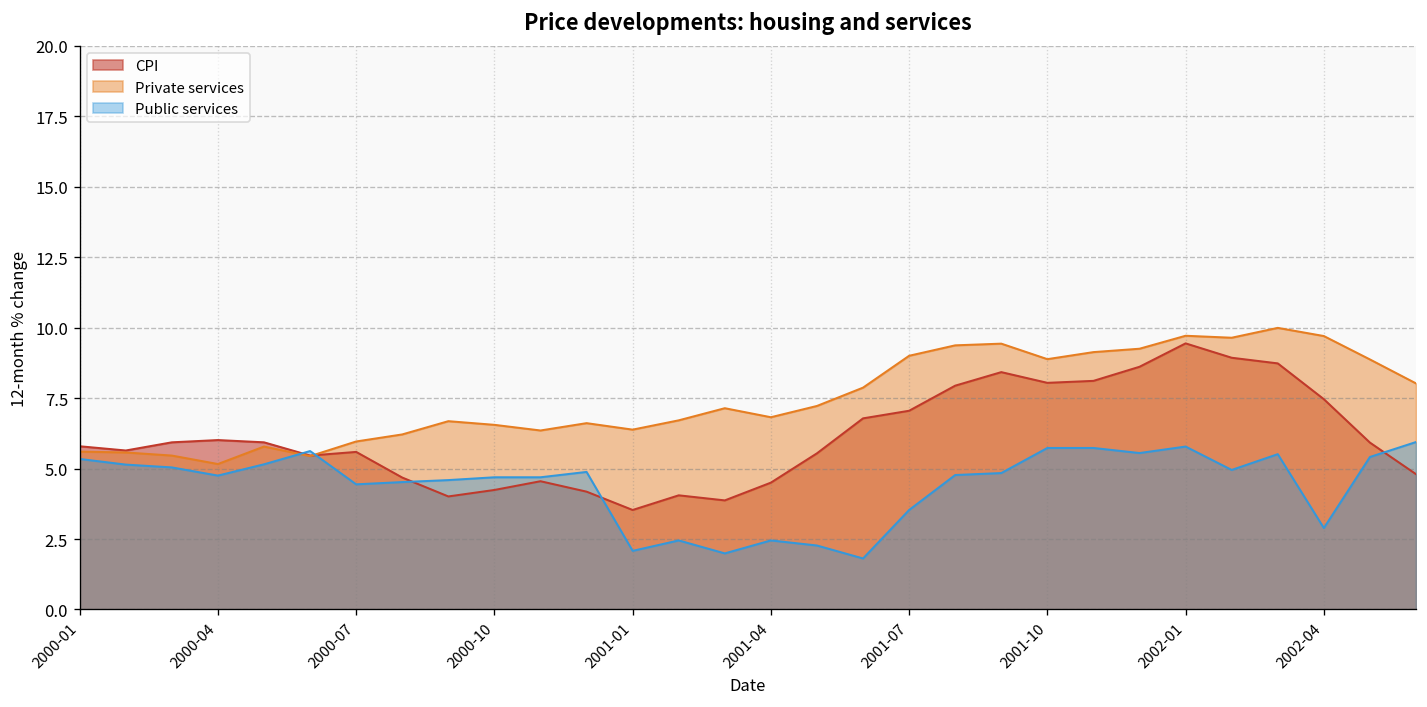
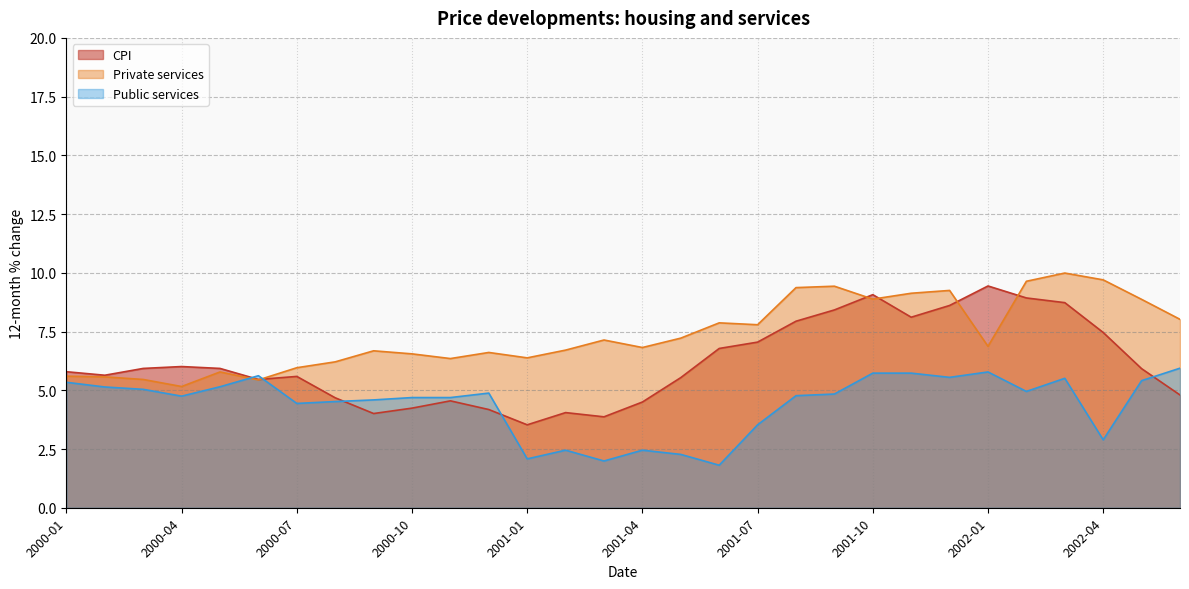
Private services, 2001-07: 9.0 -> 7.8
CPI, 2001-10: 8.0 -> 9.1
Private services, 2002-01: 9.7 -> 6.9
